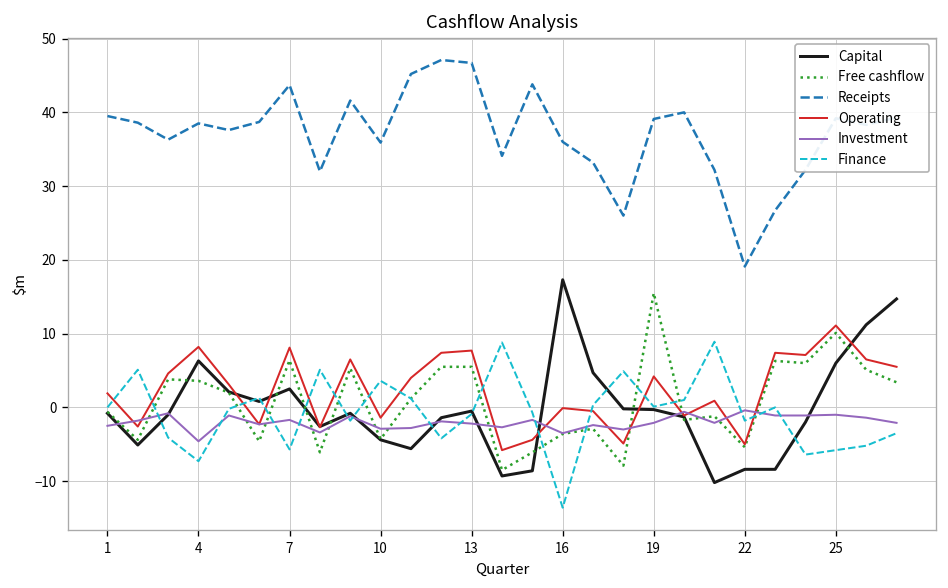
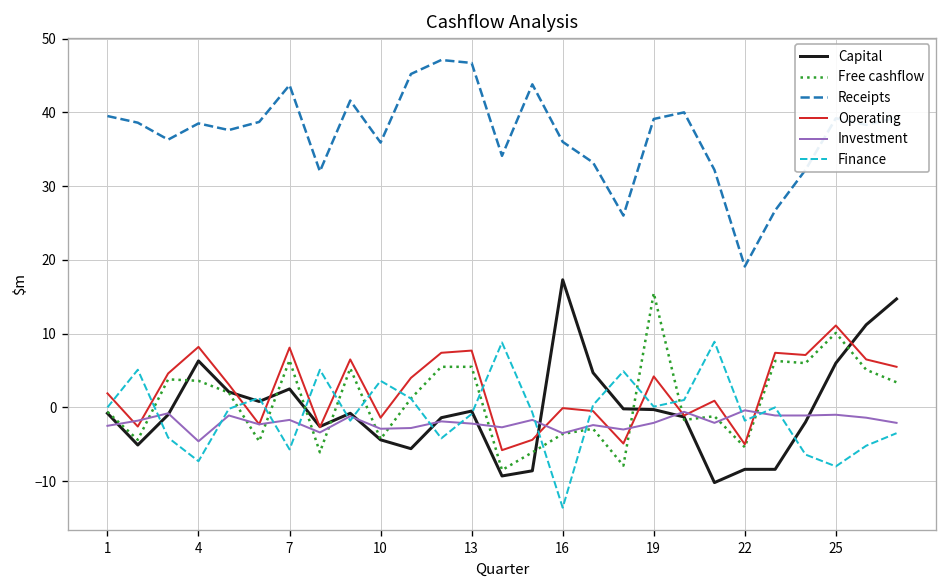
Finance, 25: -6 -> -8
